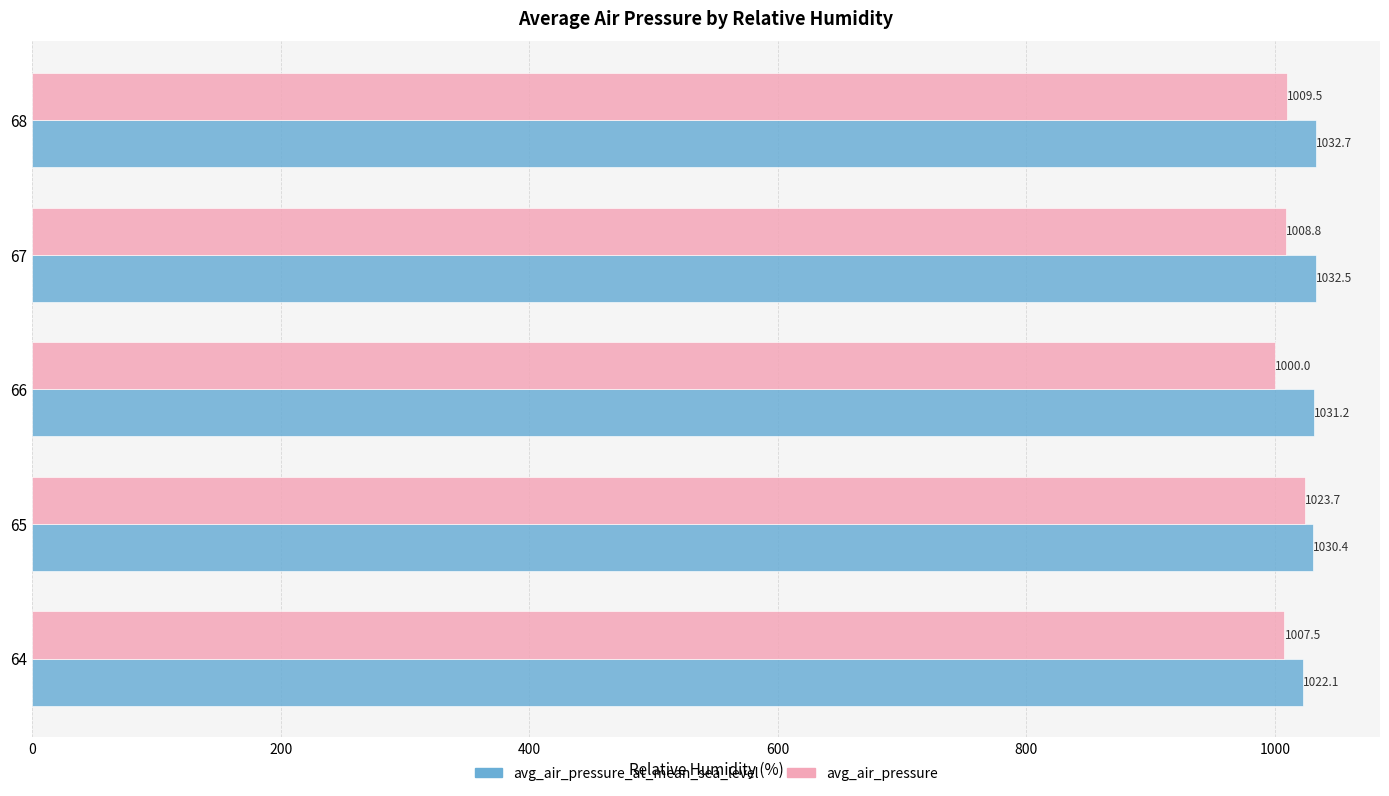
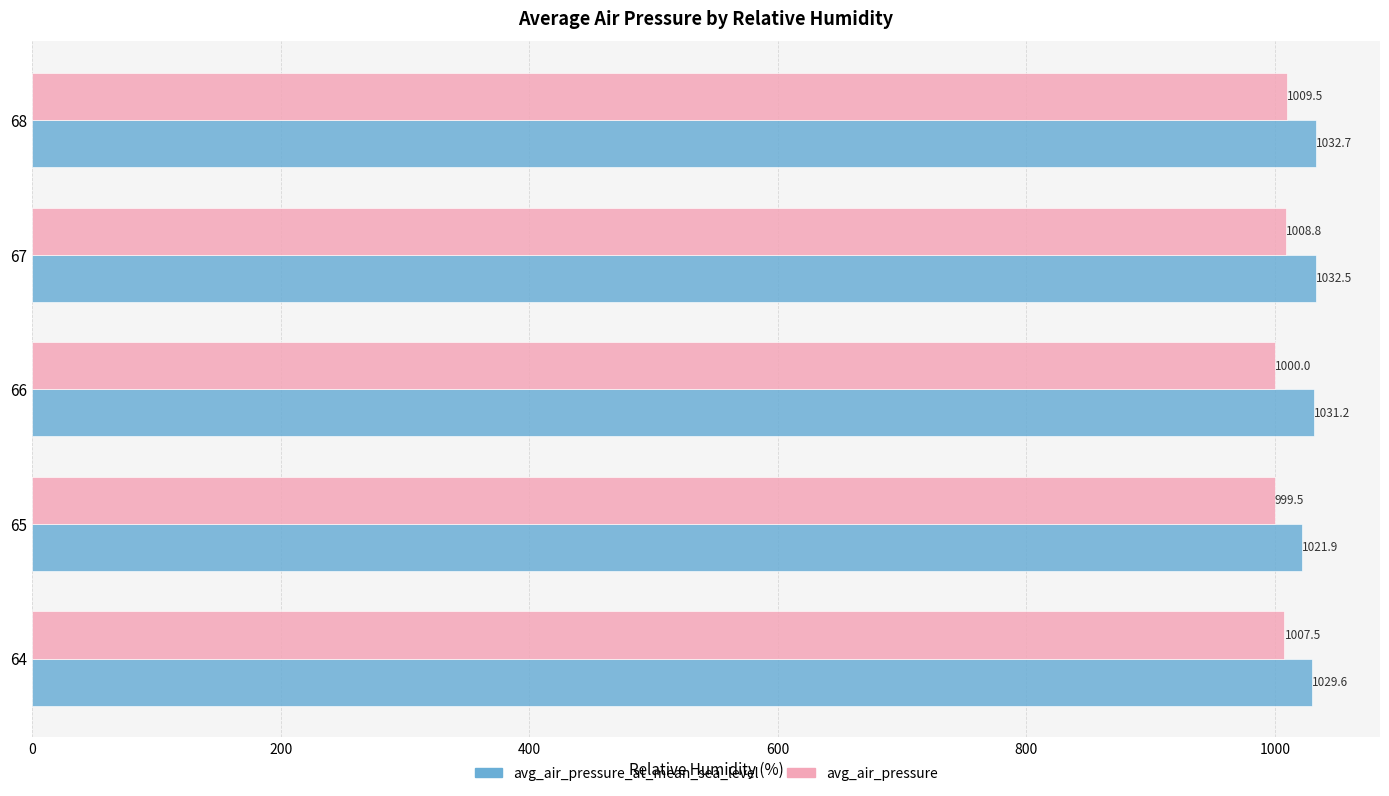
avg_air_pressure, 65: 1023.7 -> 999.5
avg_air_pressure_at_mean_sea_level, 65: 1030.4 -> 1021.9
avg_air_pressure_at_mean_sea_level, 64: 1022.1 -> 1029.6
